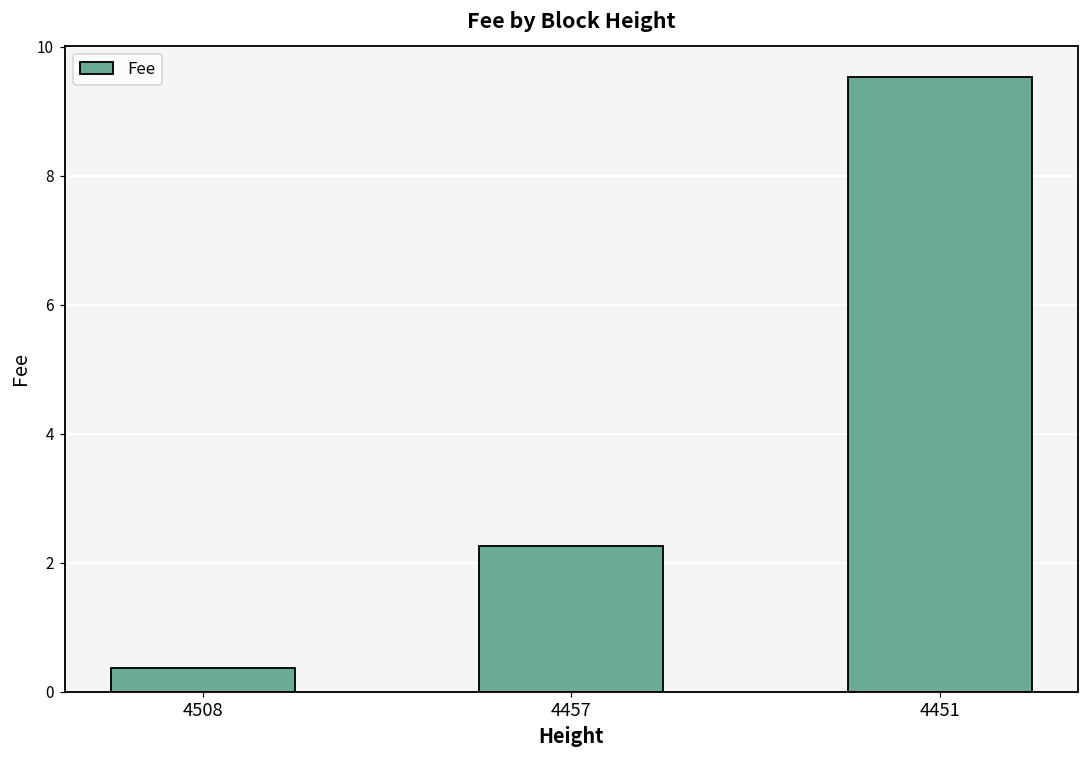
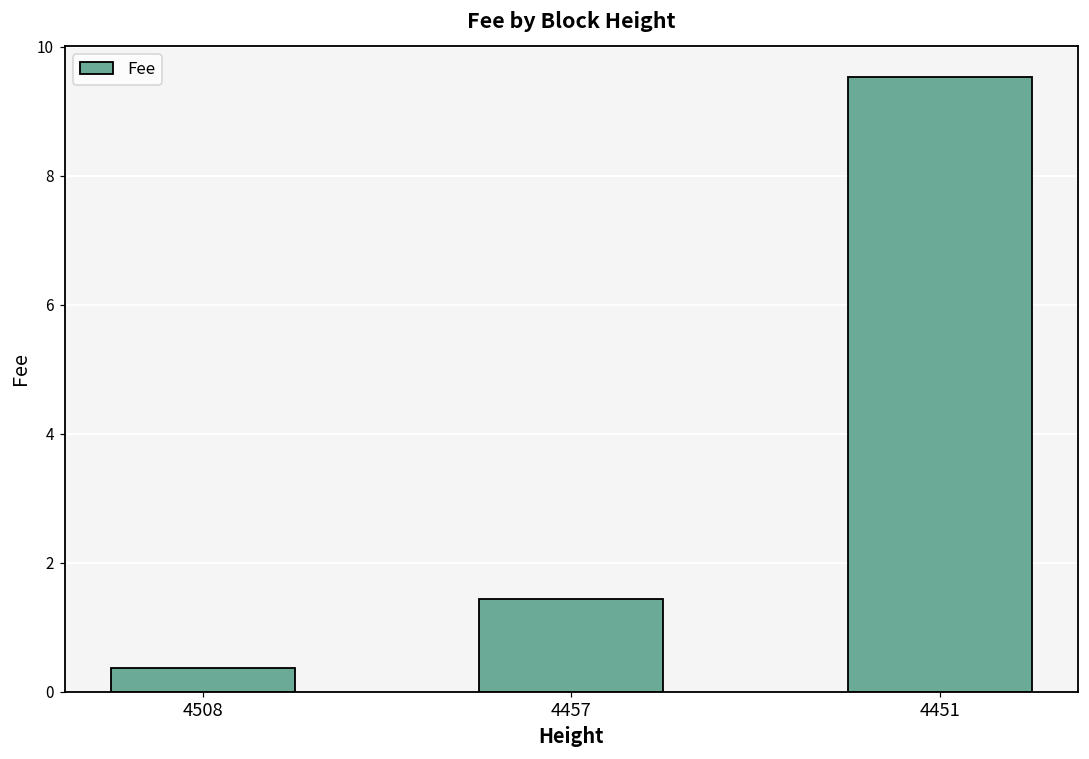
4457: 2.3 -> 1.4
